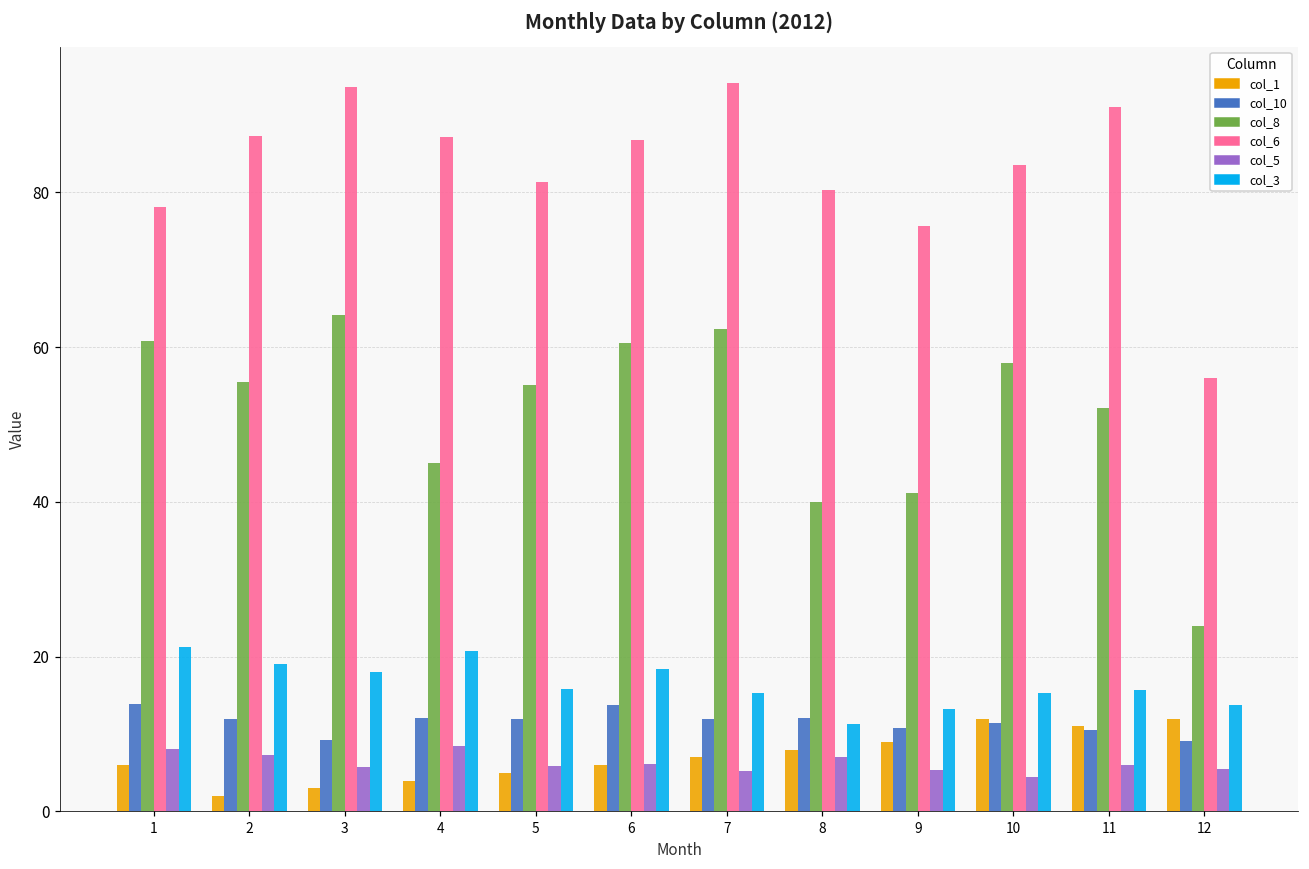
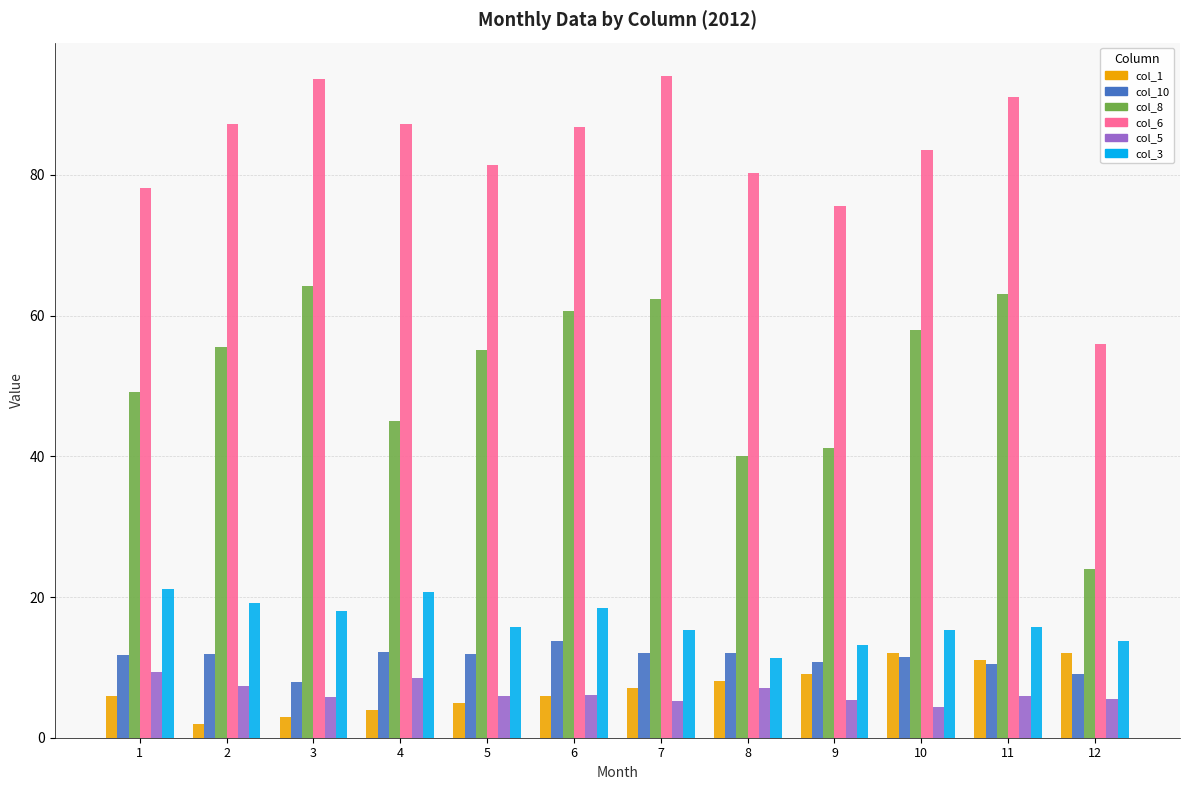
col_10, 1: 14 -> 12
col_8, 1: 61 -> 49
col_5, 1: 8 -> 9
col_10, 3: 9 -> 8
col_8, 11: 52 -> 63
